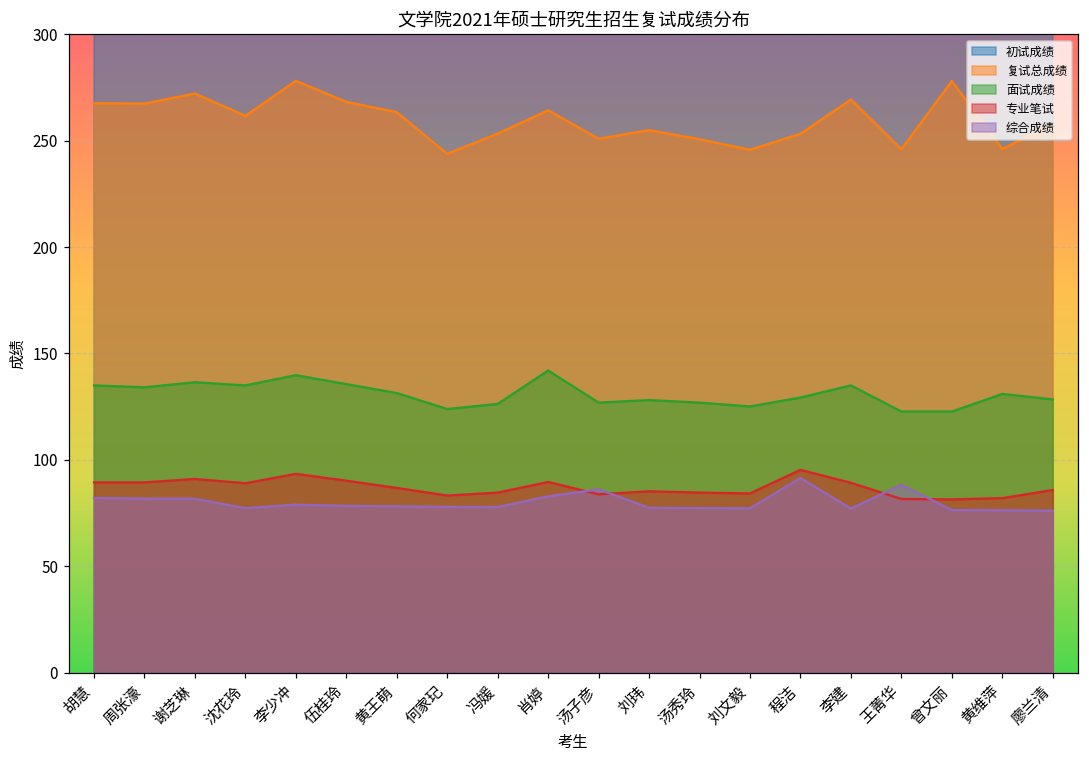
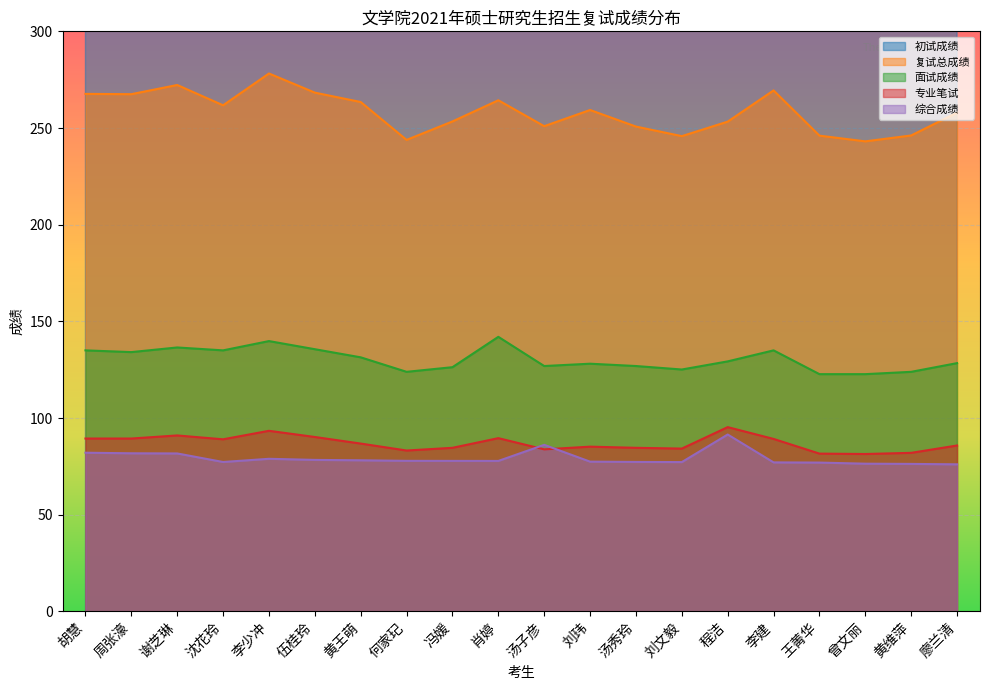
综合成绩, 肖婷: 83 -> 78
复试总成绩, 刘玮: 255 -> 259
综合成绩, 王菁华: 88 -> 77
复试总成绩, 曾文丽: 278 -> 243
面试成绩, 黄维萍: 131 -> 124
